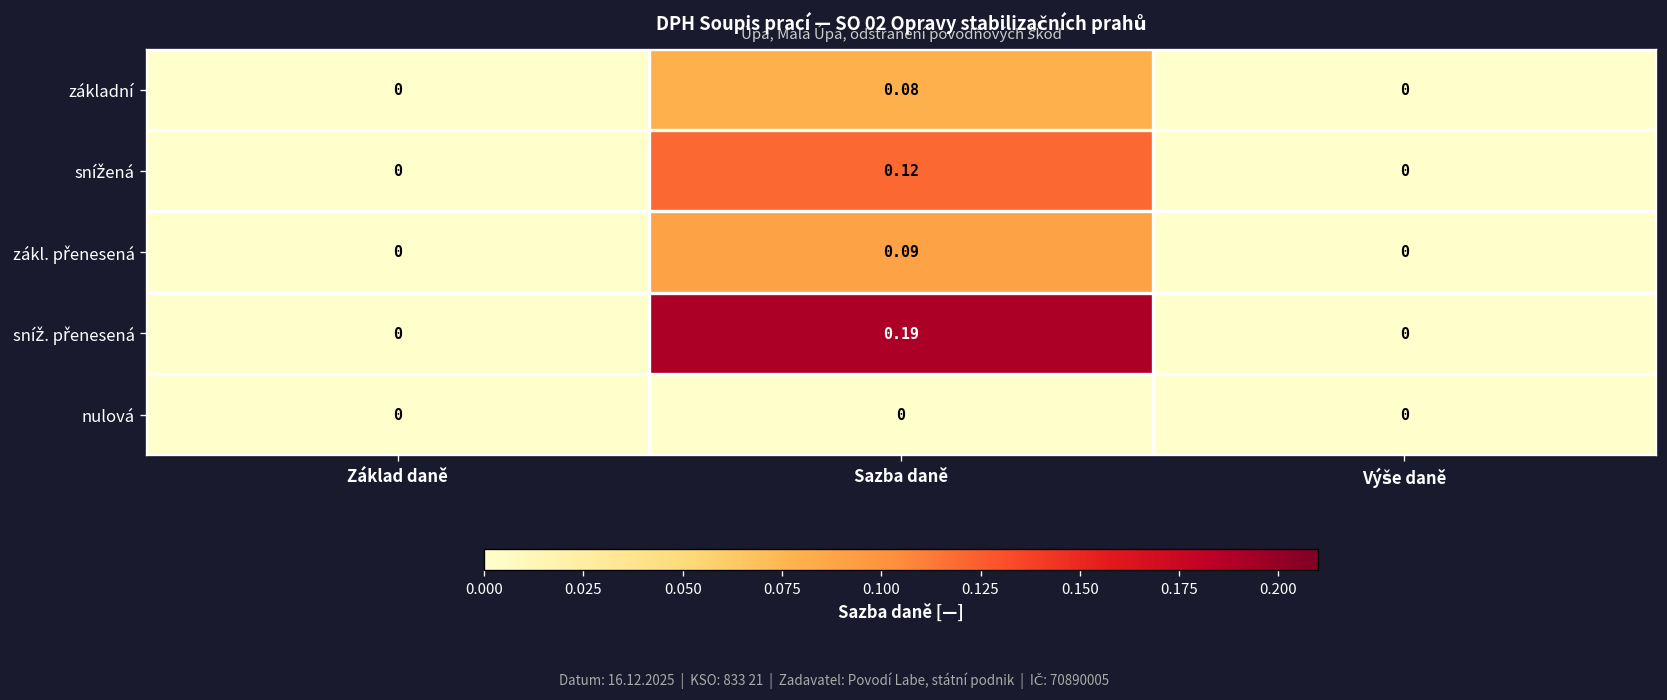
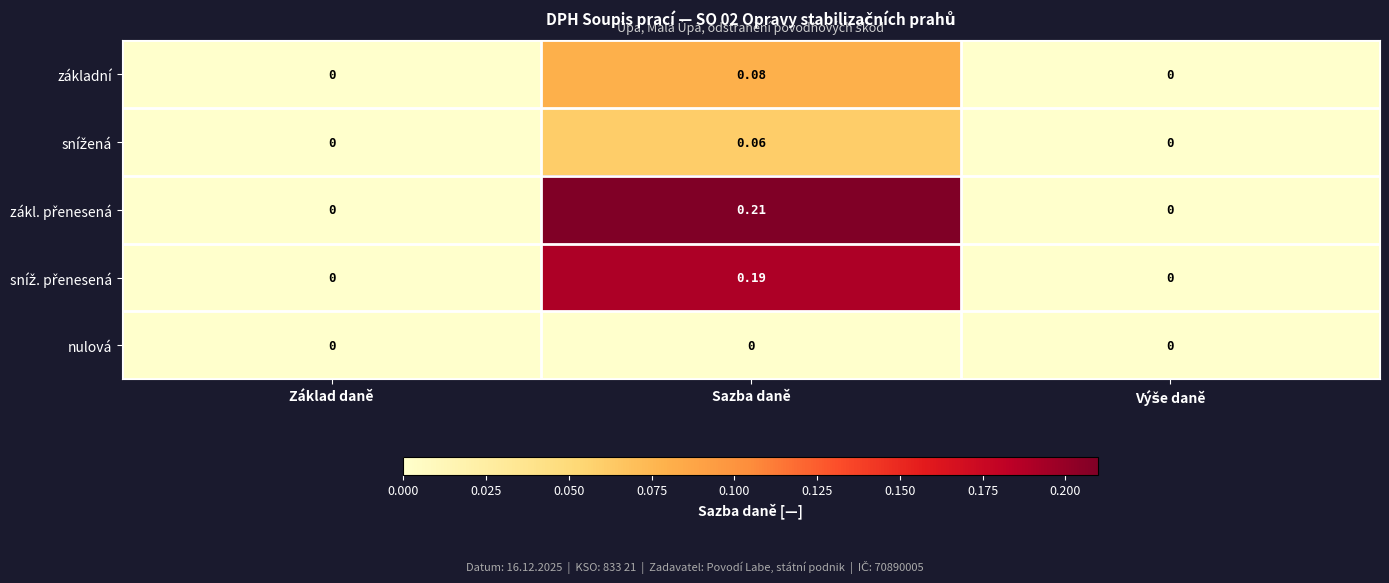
snížená, Sazba daně: 0.12 -> 0.06
zákl. přenesená, Sazba daně: 0.09 -> 0.21
